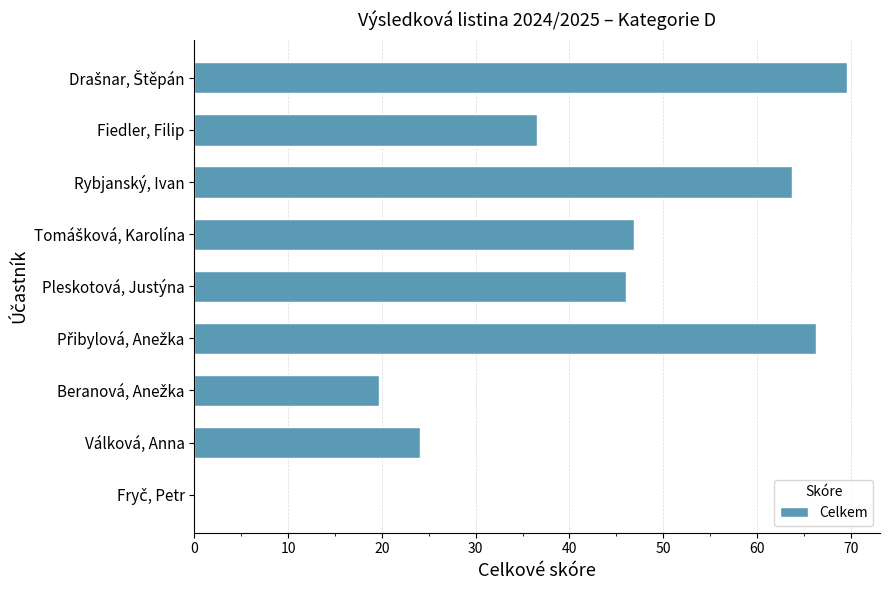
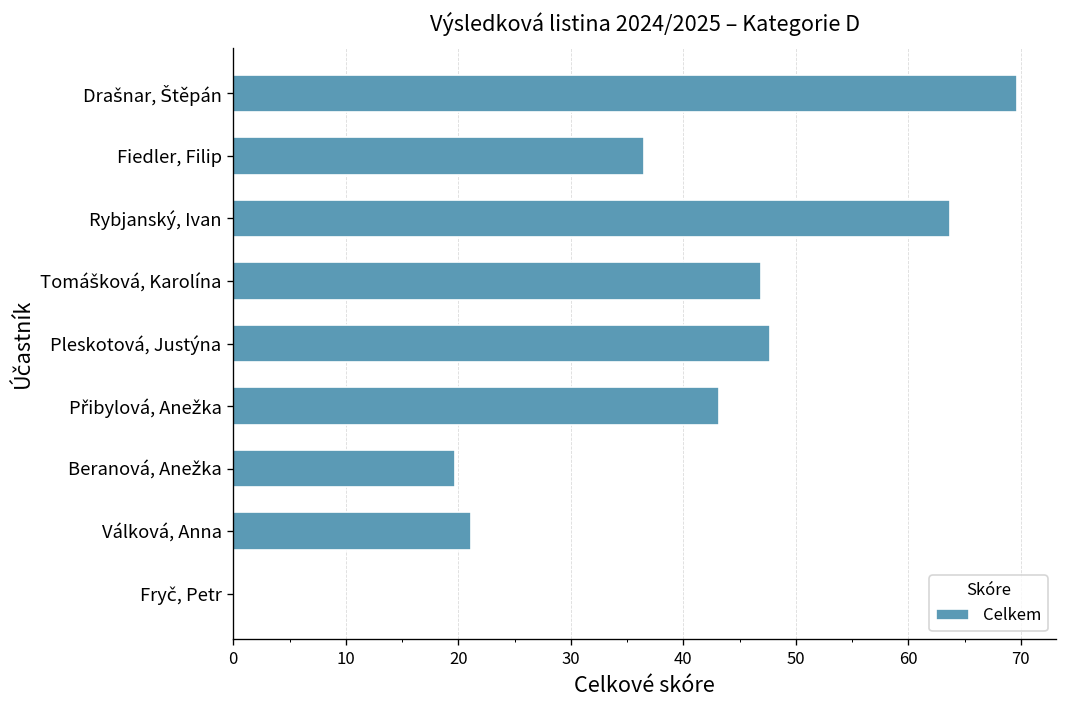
Pleskotová, Justýna: 46 -> 48
Přibylová, Anežka: 66 -> 43
Válková, Anna: 24 -> 21
